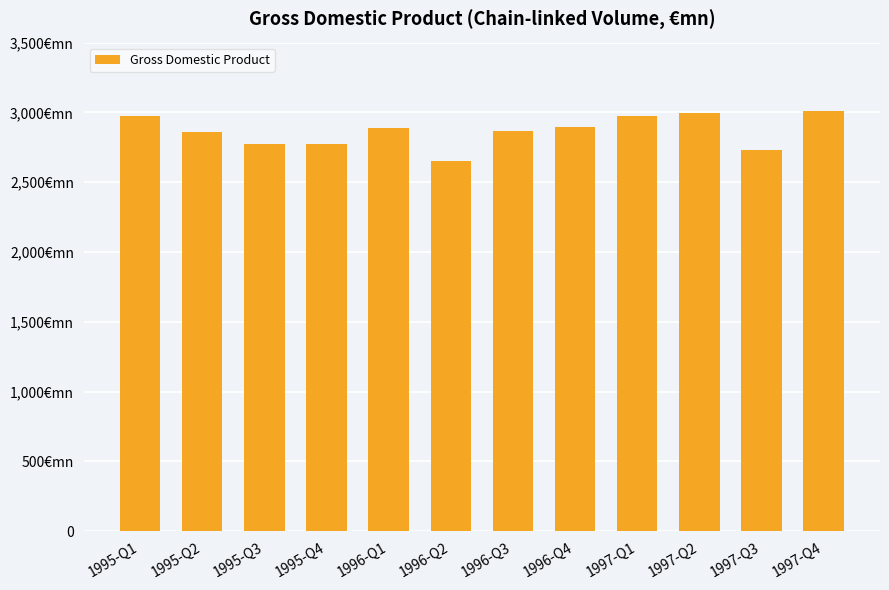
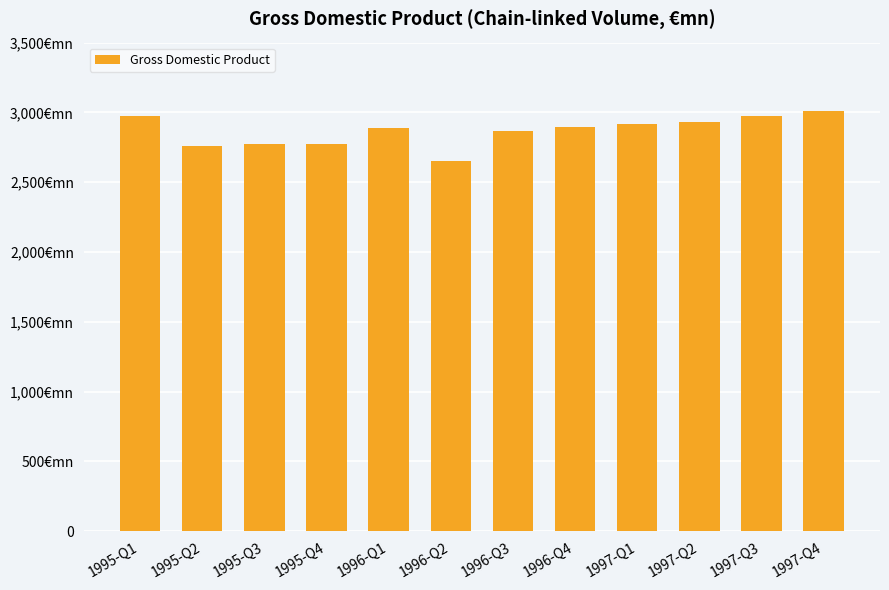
1995-Q2: 2,860€mn -> 2,760€mn
1997-Q1: 2,970€mn -> 2,910€mn
1997-Q2: 3,000€mn -> 2,930€mn
1997-Q3: 2,730€mn -> 2,980€mn
